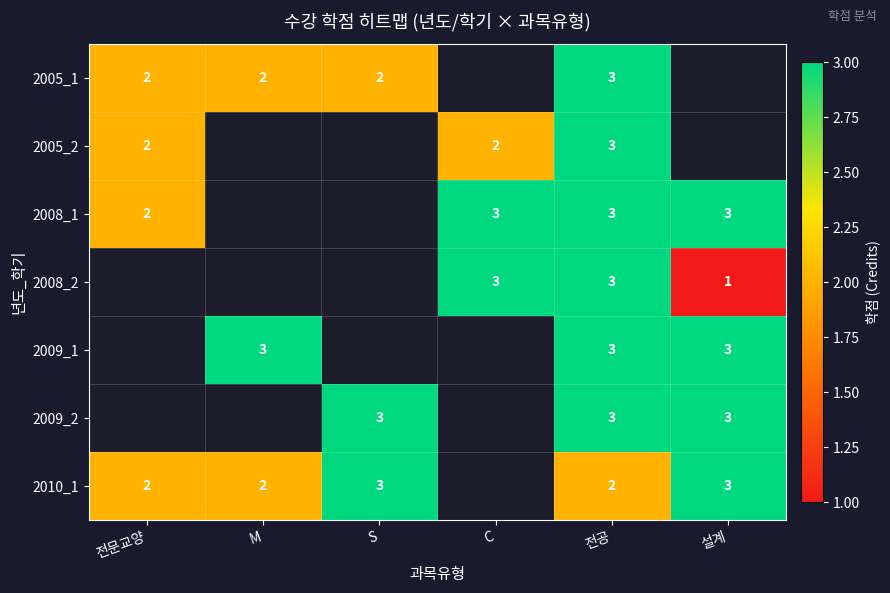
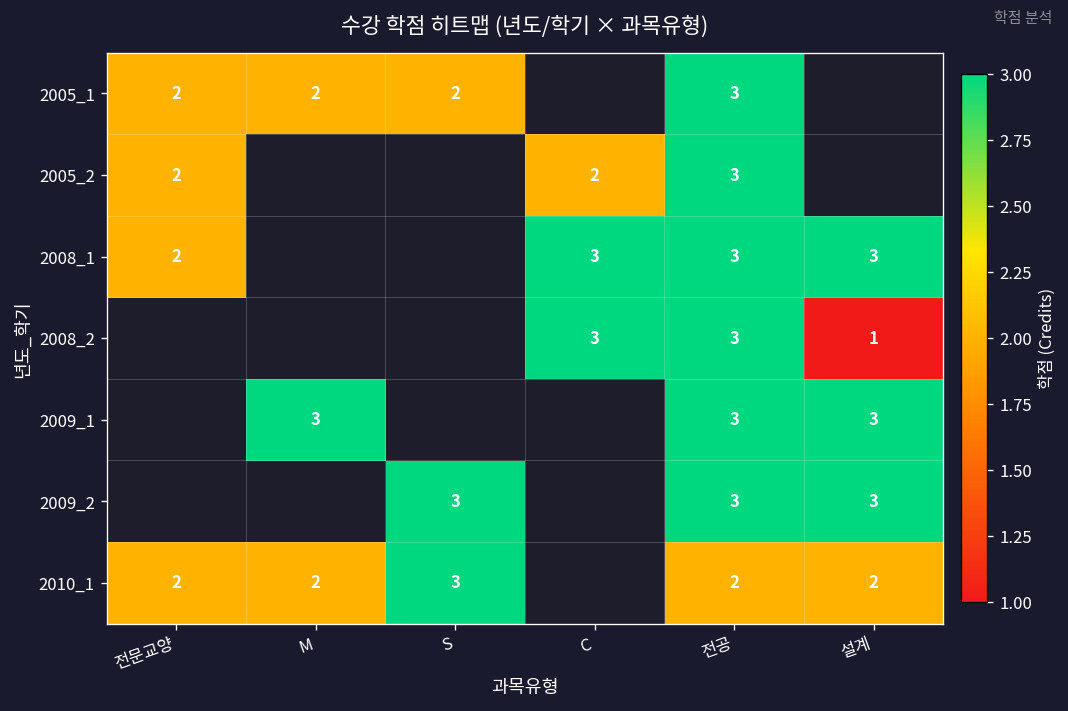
2010_1, 설계: 3 -> 2
